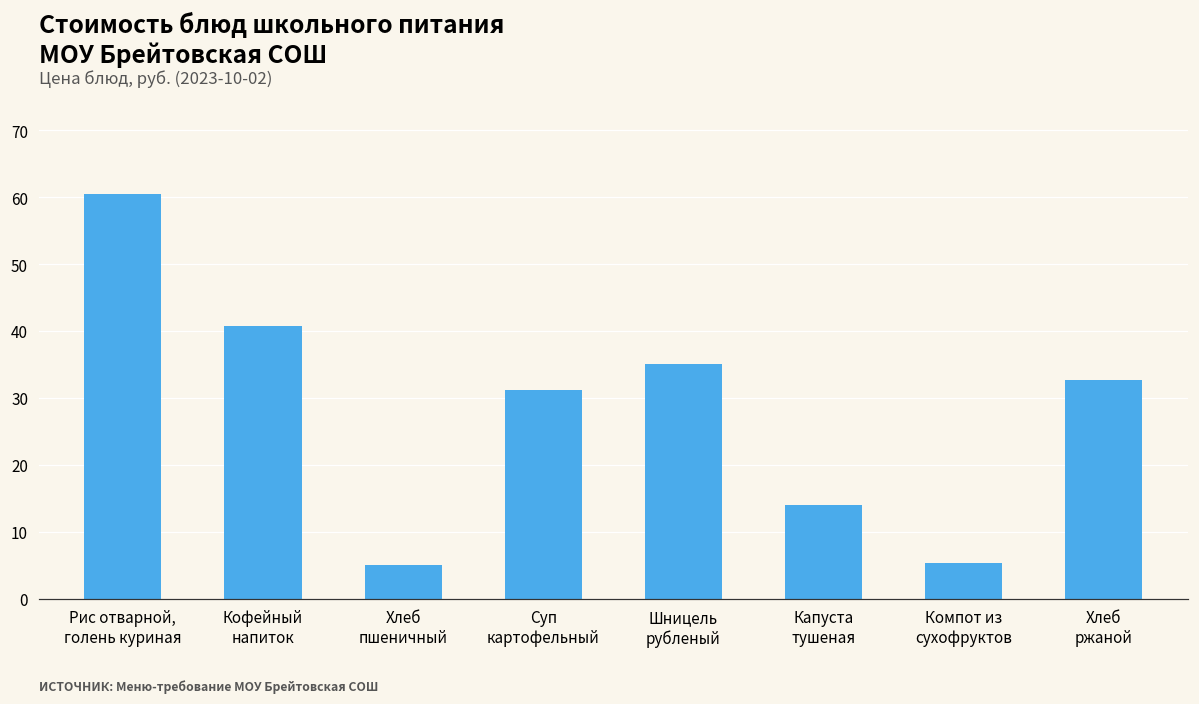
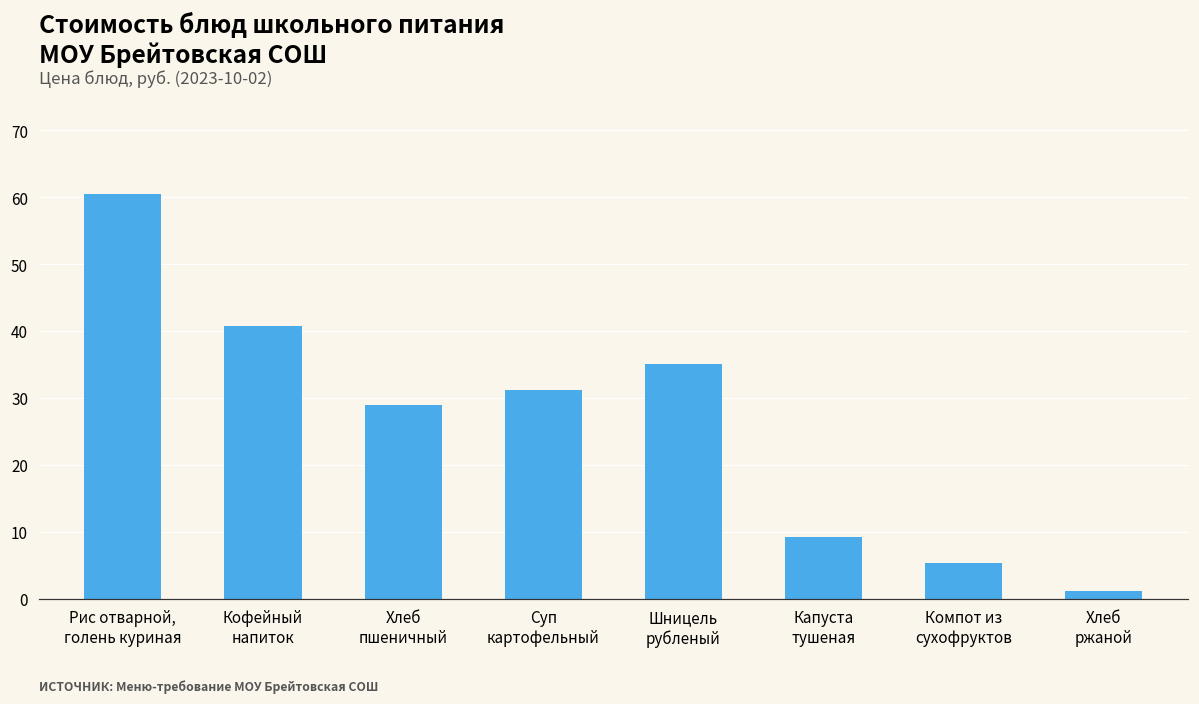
Хлеб пшеничный: 5 -> 29
Капуста тушеная: 14 -> 9
Хлеб ржаной: 33 -> 1
